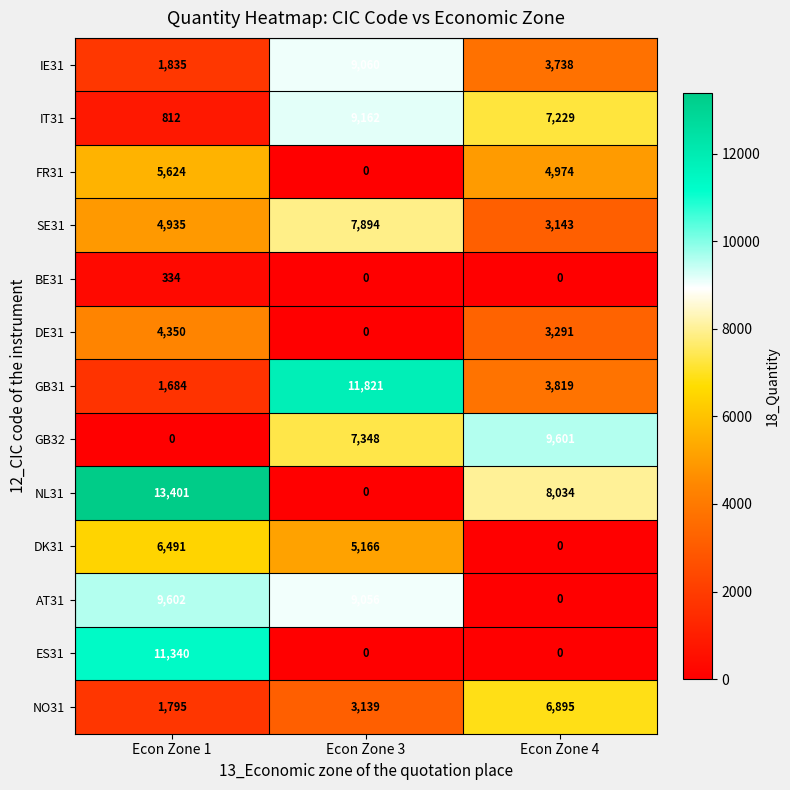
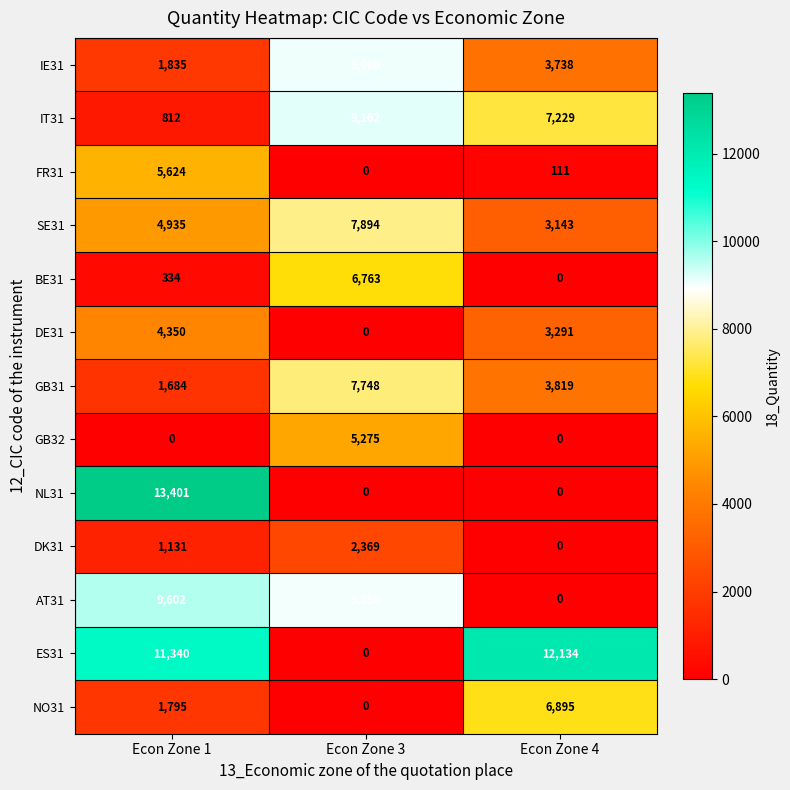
FR31, Econ Zone 4: 4,974 -> 111
BE31, Econ Zone 3: 0 -> 6,763
GB31, Econ Zone 3: 11,821 -> 7,748
GB32, Econ Zone 3: 7,348 -> 5,275
GB32, Econ Zone 4: 9,601 -> 0
NL31, Econ Zone 4: 8,034 -> 0
DK31, Econ Zone 1: 6,491 -> 1,131
DK31, Econ Zone 3: 5,166 -> 2,369
ES31, Econ Zone 4: 0 -> 12,134
NO31, Econ Zone 3: 3,139 -> 0
